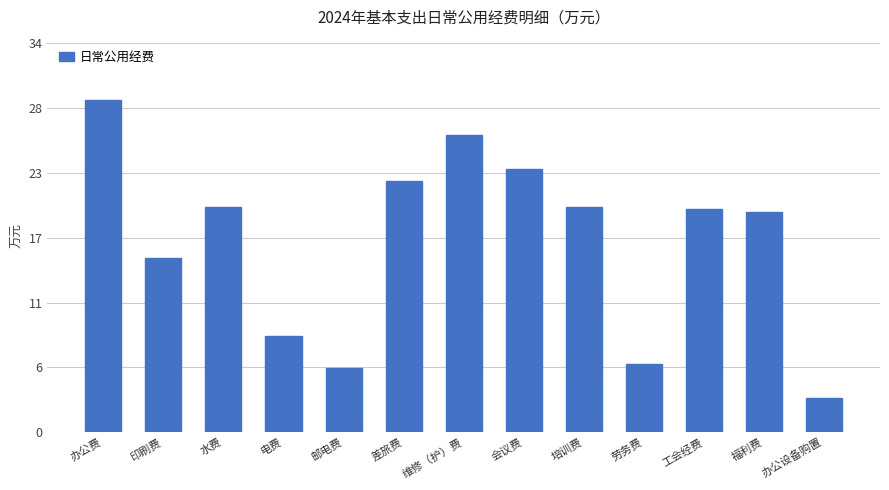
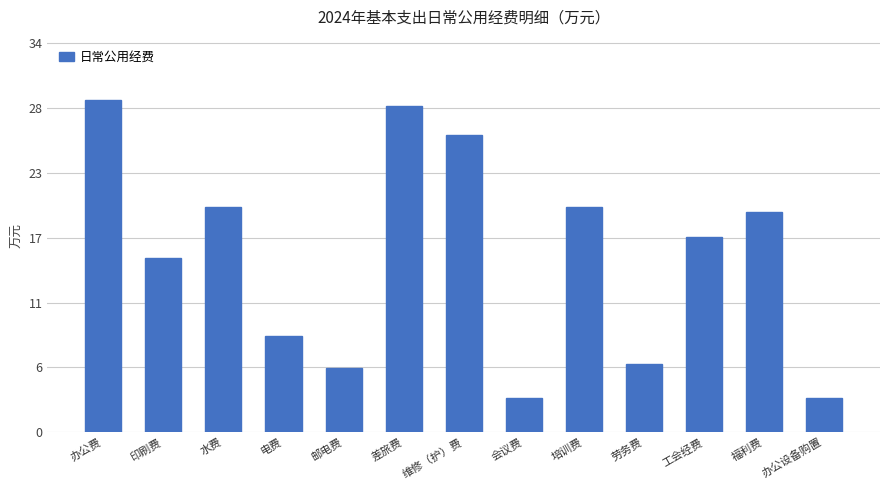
差旅费: 22.0 -> 28.5
会议费: 23 -> 3
工会经费: 19.6 -> 17.0
